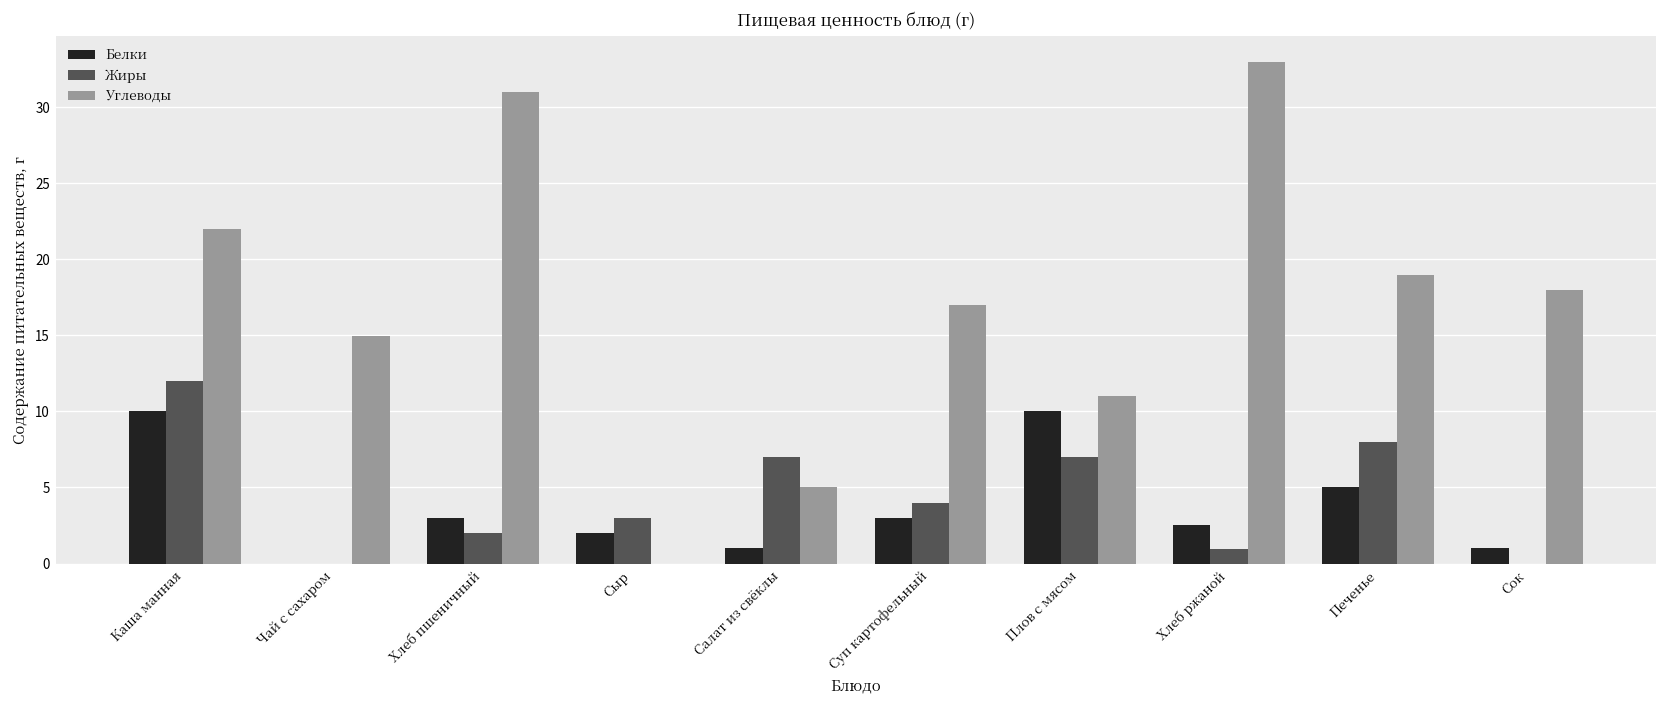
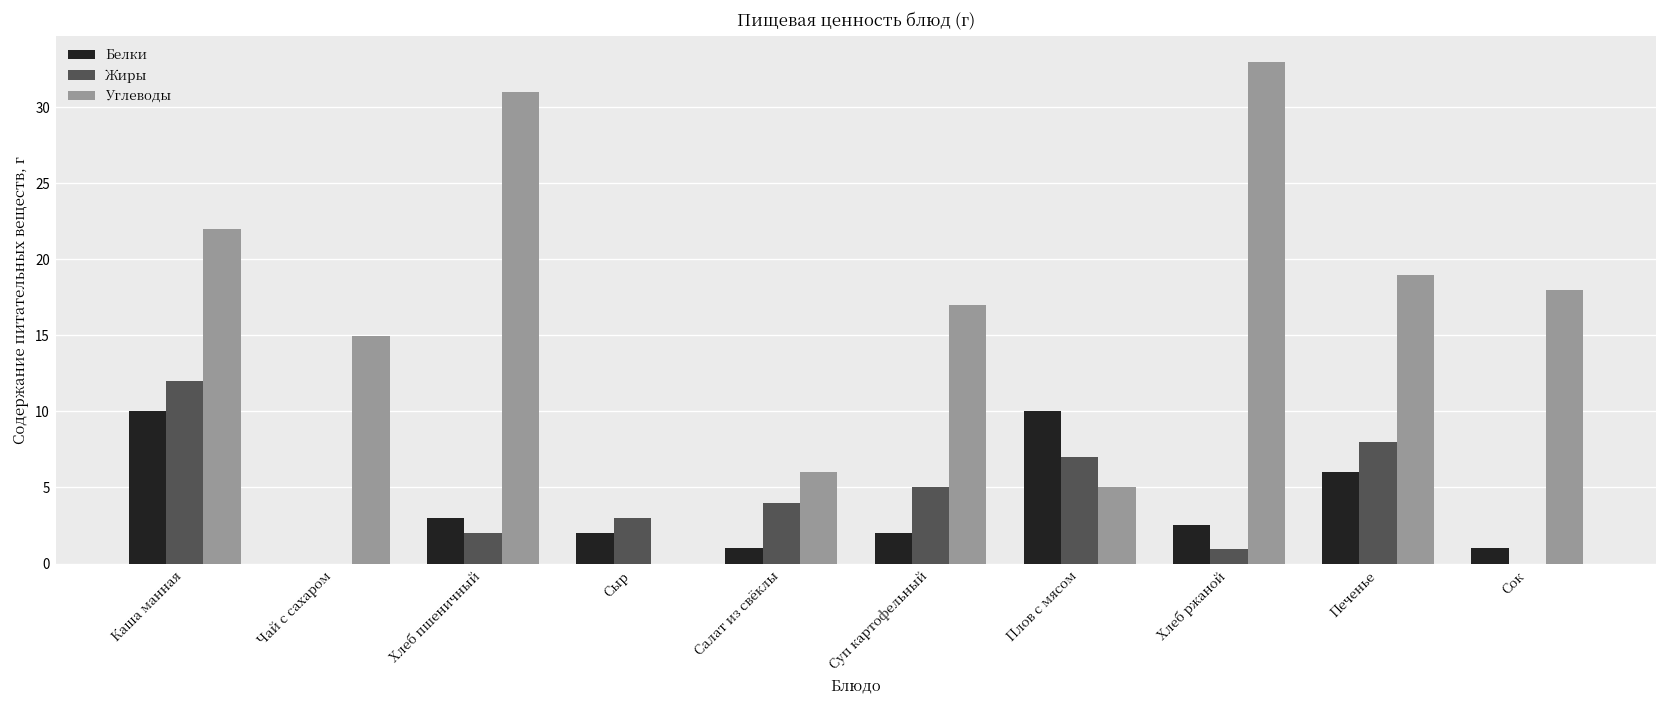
Жиры, Салат из свёклы: 7 -> 4
Углеводы, Салат из свёклы: 5 -> 6
Белки, Суп картофельный: 3 -> 2
Жиры, Суп картофельный: 4 -> 5
Углеводы, Плов с мясом: 11 -> 5
Белки, Печенье: 5 -> 6
